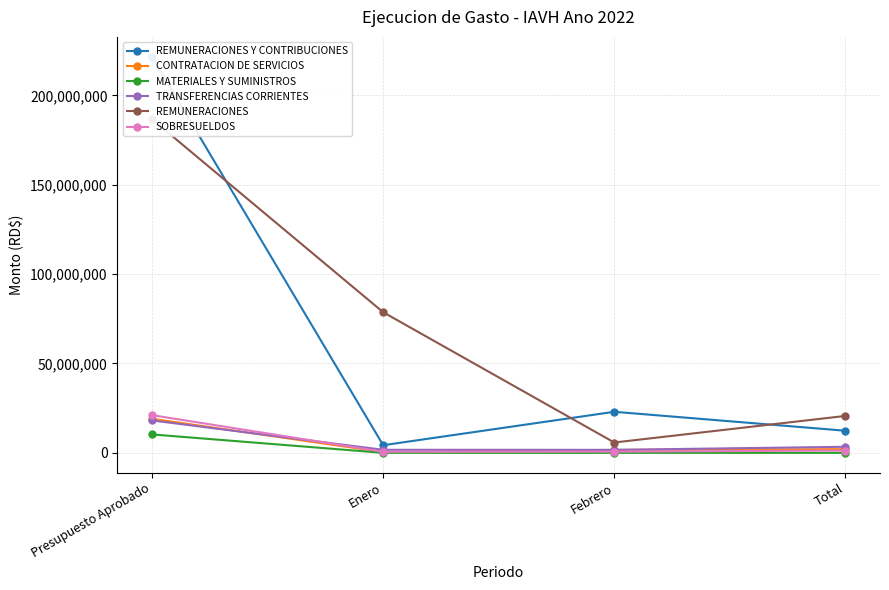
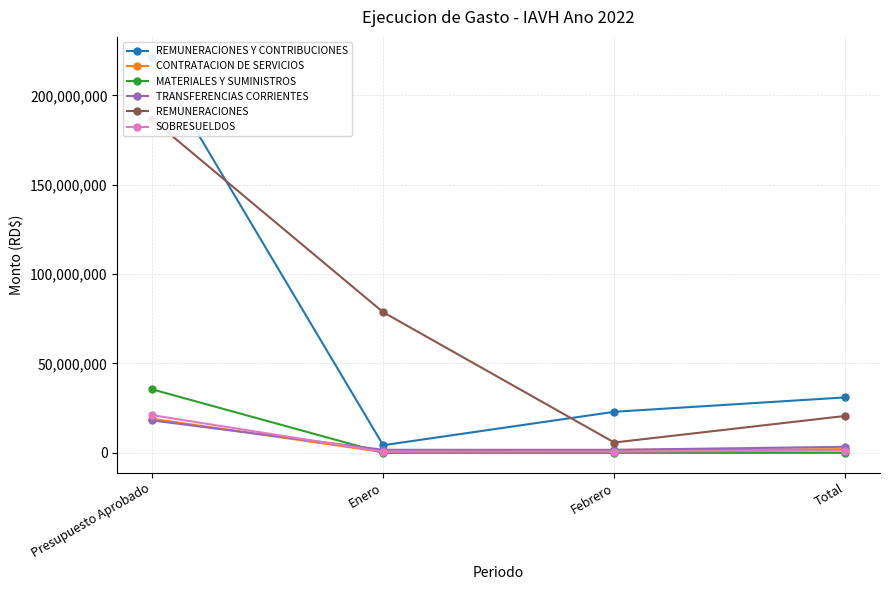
MATERIALES Y SUMINISTROS, Presupuesto Aprobado: 10,000,000 -> 36,000,000
REMUNERACIONES Y CONTRIBUCIONES, Total: 12,000,000 -> 31,000,000
